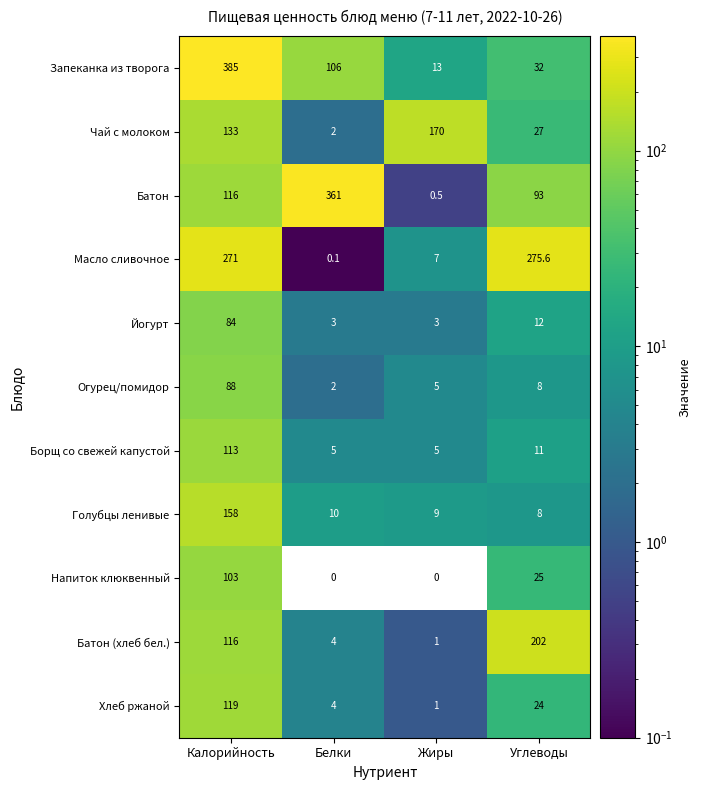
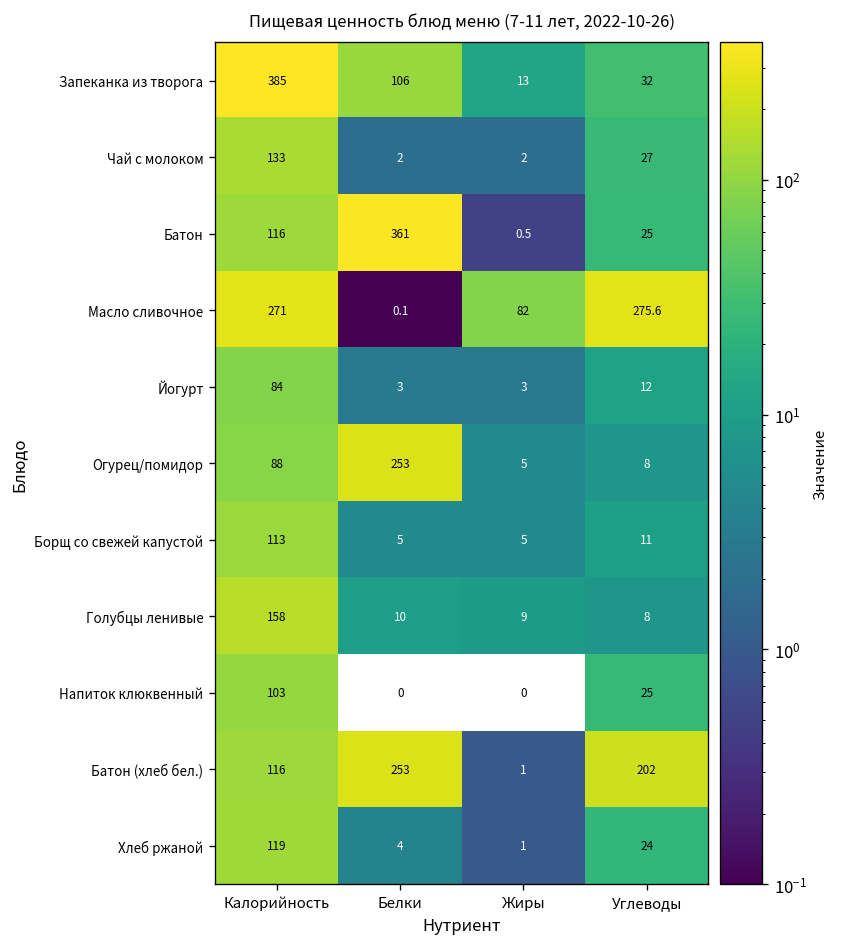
Чай с молоком, Жиры: 170 -> 2
Батон, Углеводы: 93 -> 25
Масло сливочное, Жиры: 7 -> 82
Огурец/помидор, Белки: 2 -> 253
Батон (хлеб бел.), Белки: 4 -> 253
